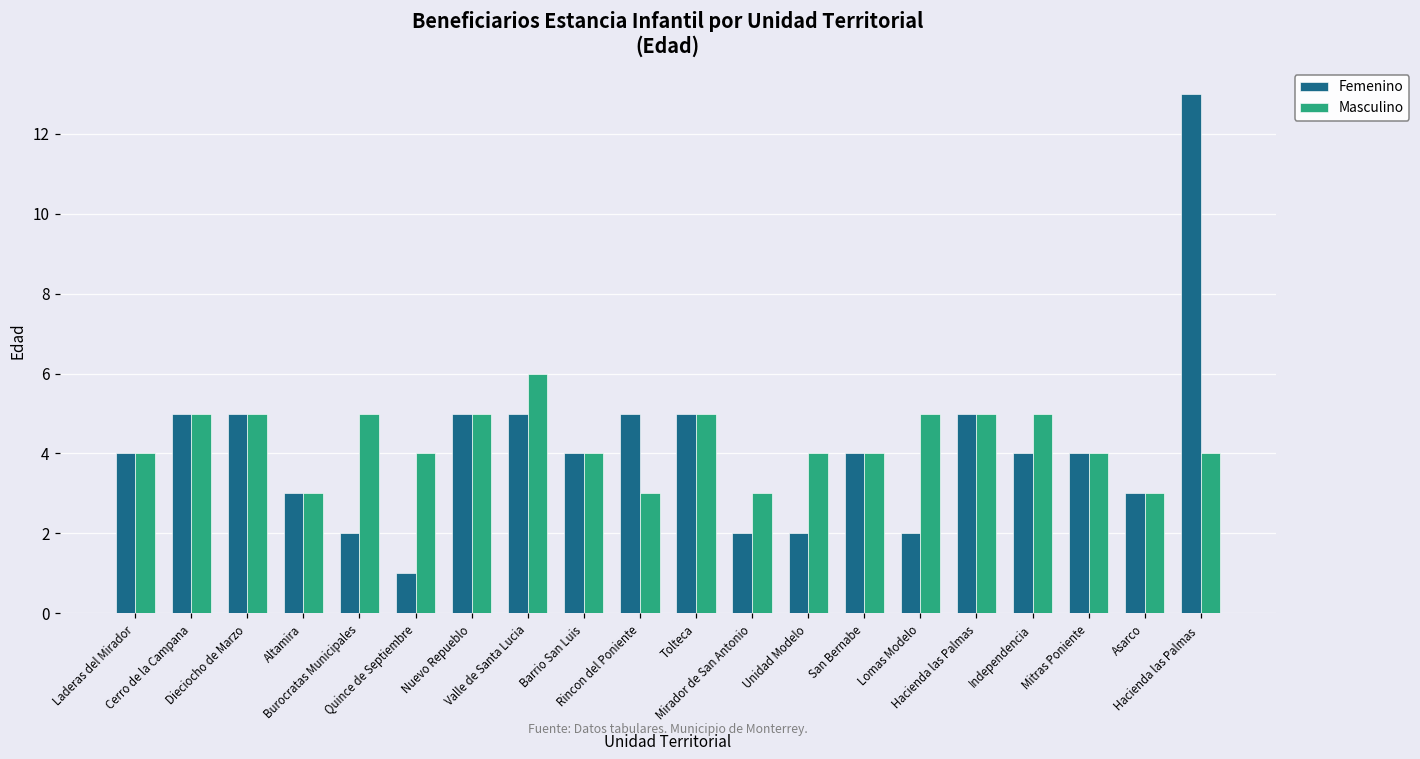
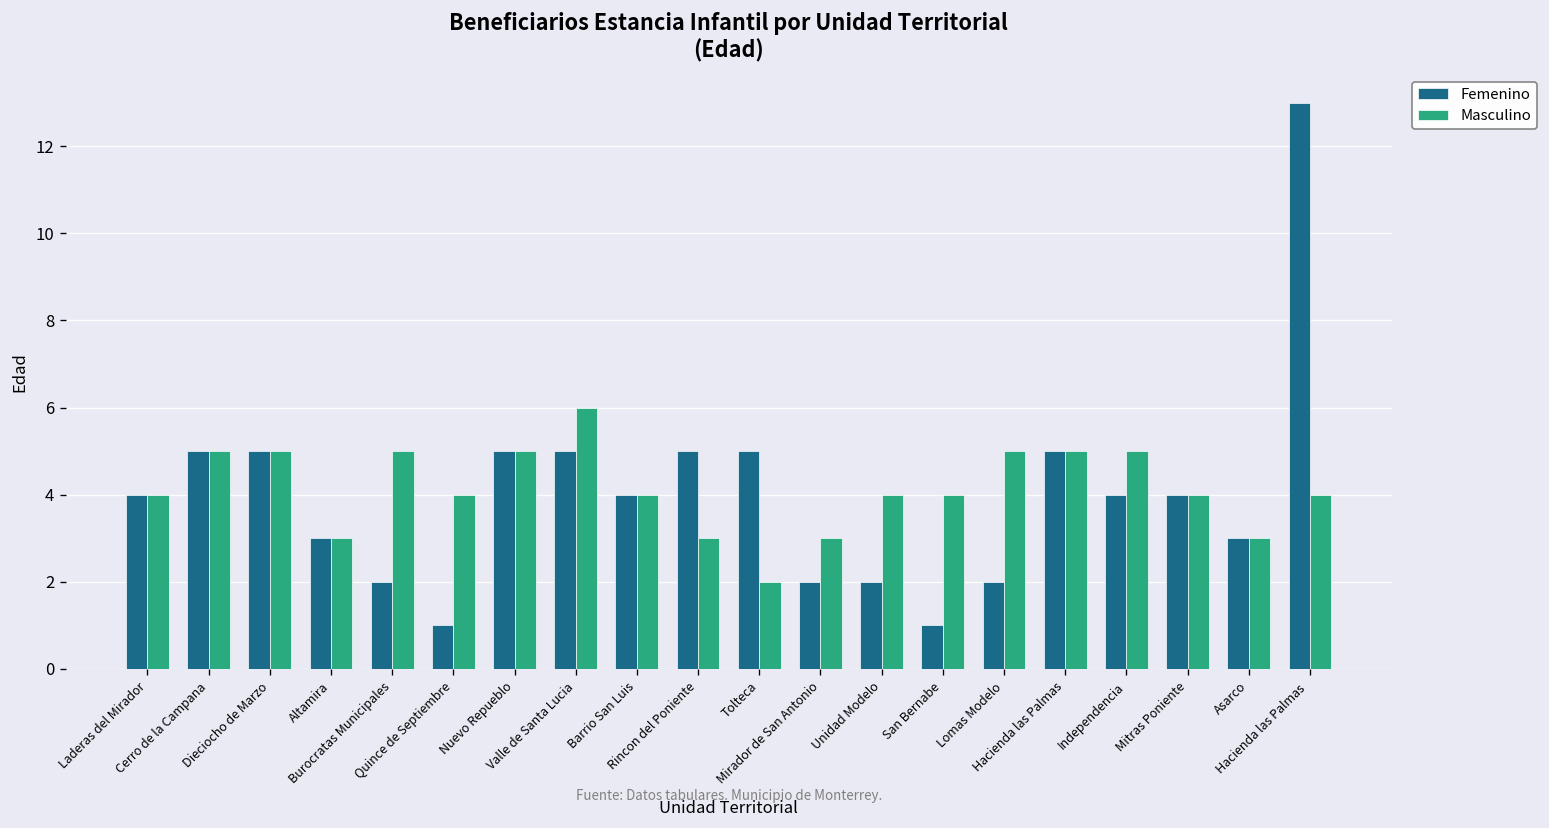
Masculino, Tolteca: 5 -> 2
Femenino, San Bernabe: 4 -> 1
